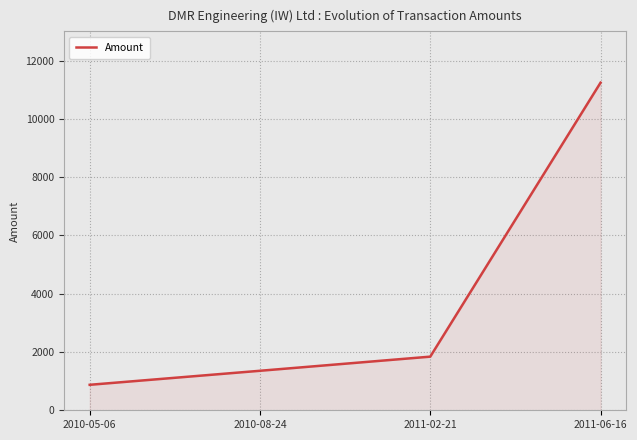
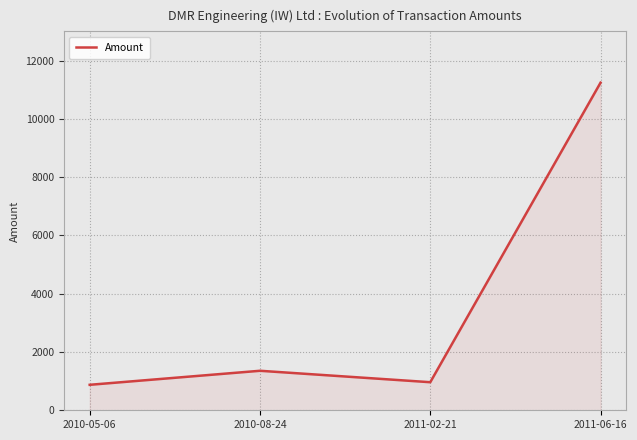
2011-02-21: 1800 -> 1000
